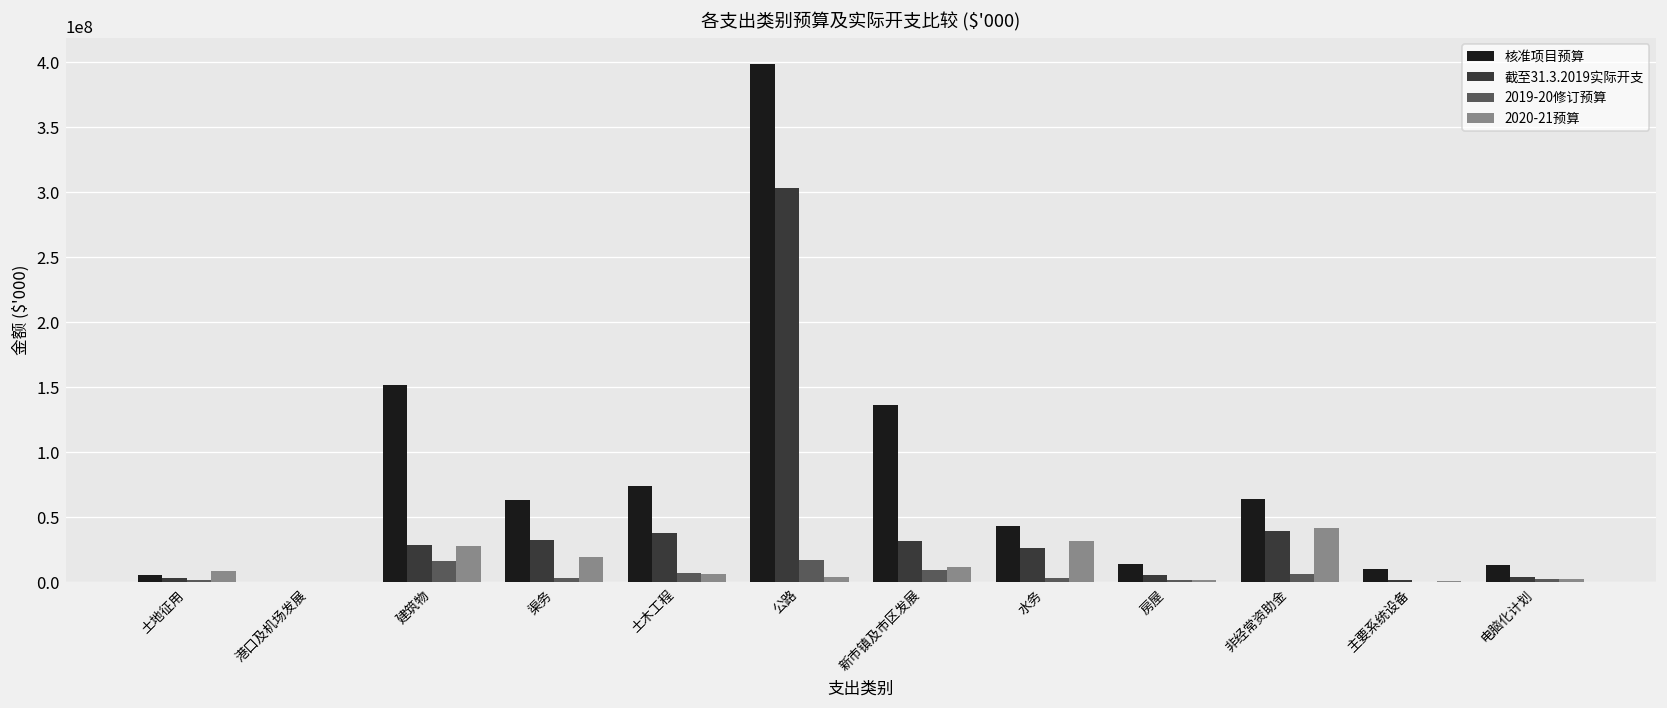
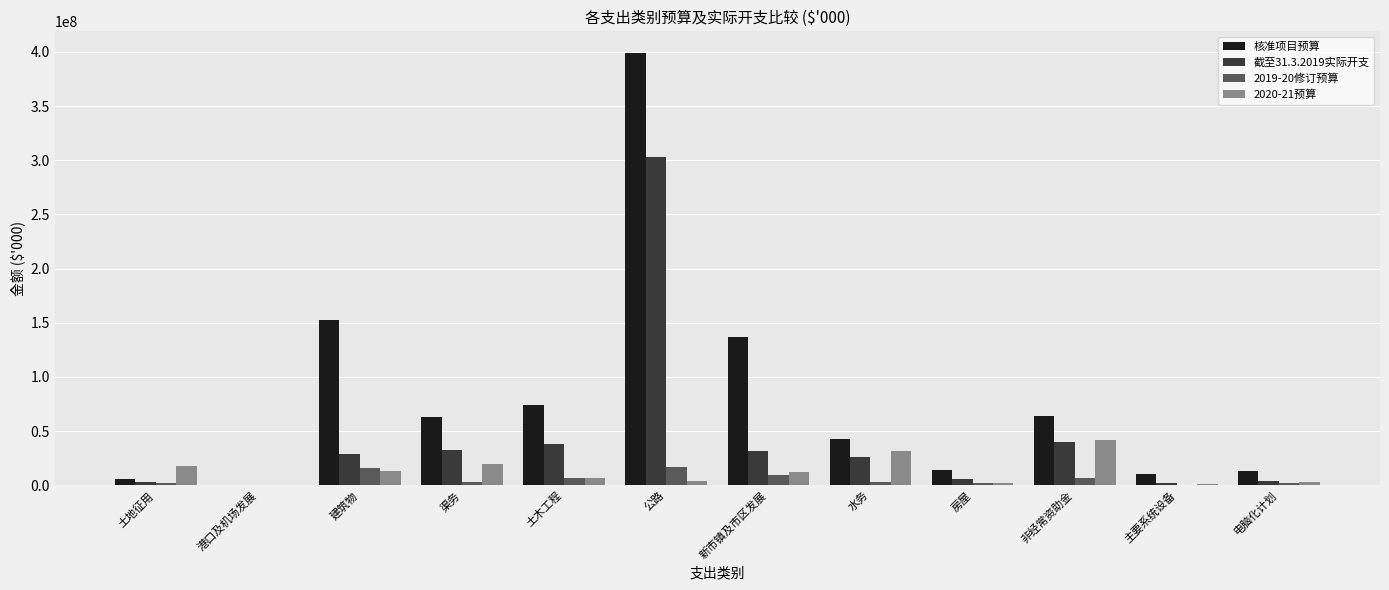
2020-21预算, 土地征用: 9000000 -> 18000000
2020-21预算, 建筑物: 28000000 -> 13000000
